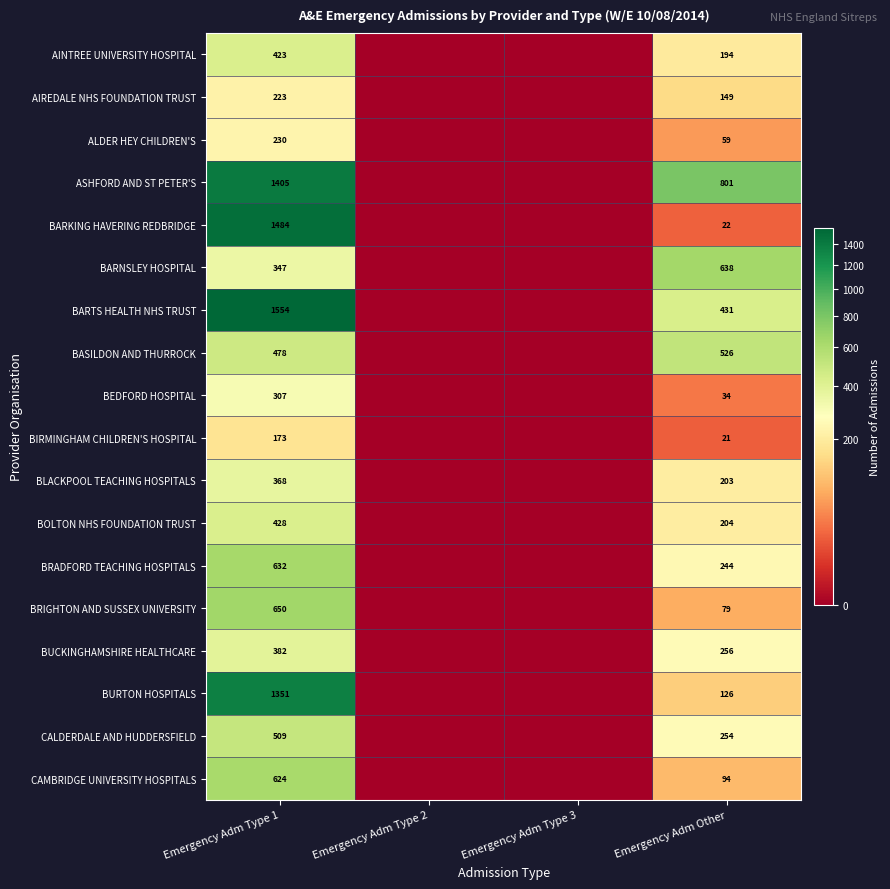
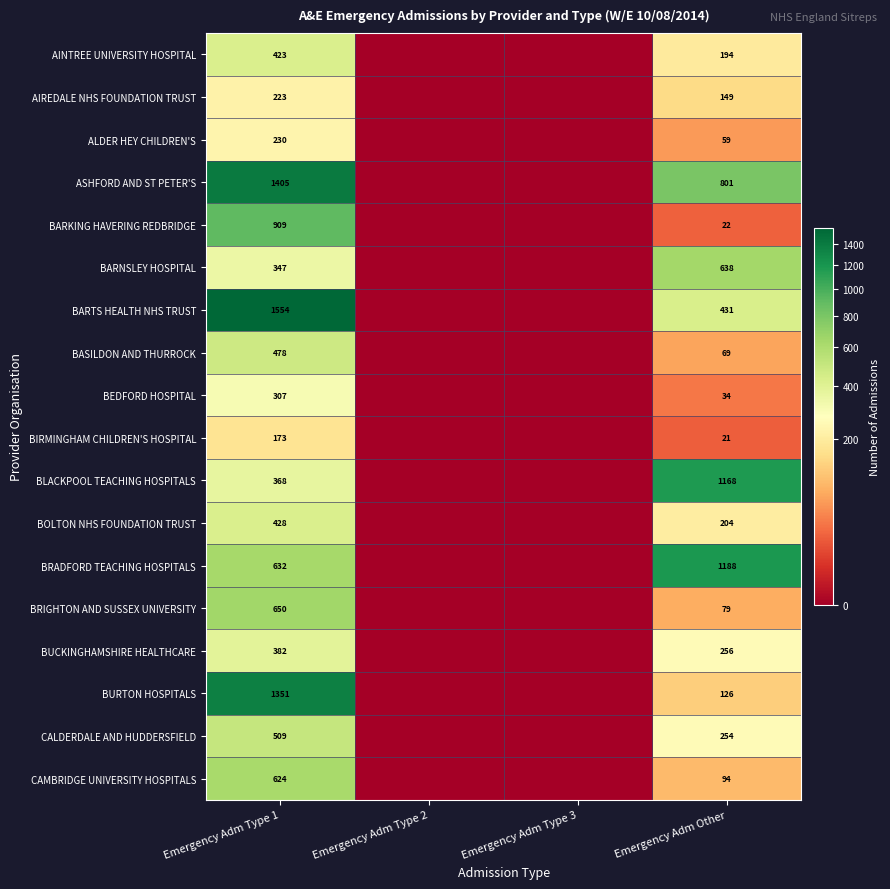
BARKING HAVERING REDBRIDGE, Emergency Adm Type 1: 1484 -> 909
BASILDON AND THURROCK, Emergency Adm Other: 526 -> 69
BLACKPOOL TEACHING HOSPITALS, Emergency Adm Other: 203 -> 1168
BRADFORD TEACHING HOSPITALS, Emergency Adm Other: 244 -> 1188
